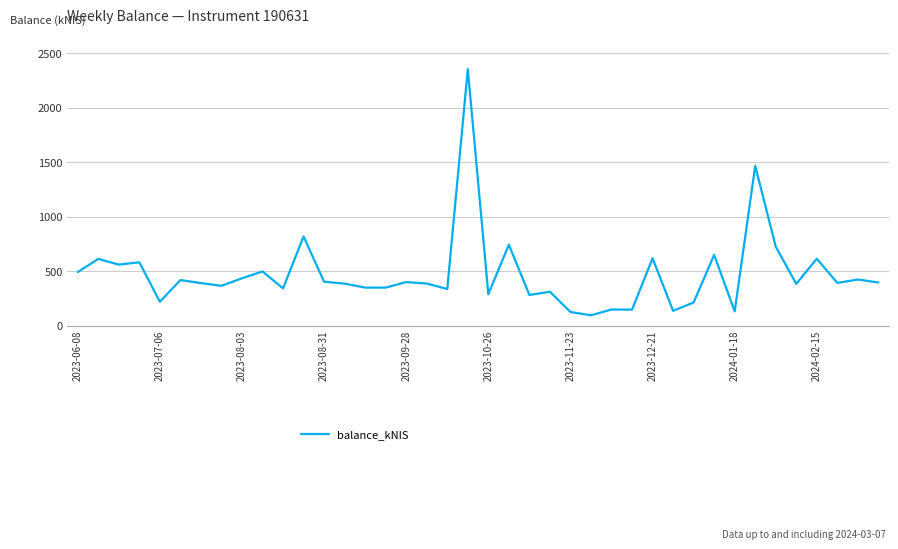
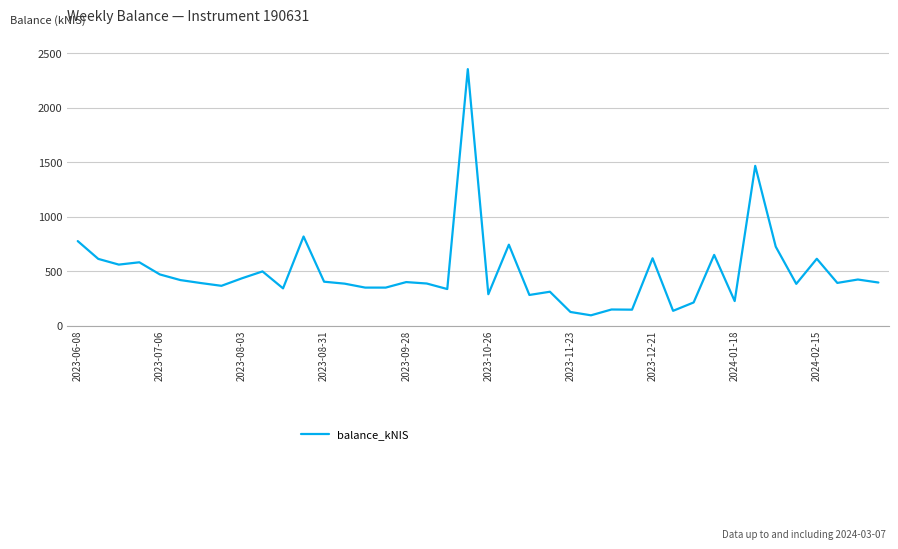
2023-06-08: 490 -> 780
2023-07-06: 220 -> 470
2024-01-18: 130 -> 220
